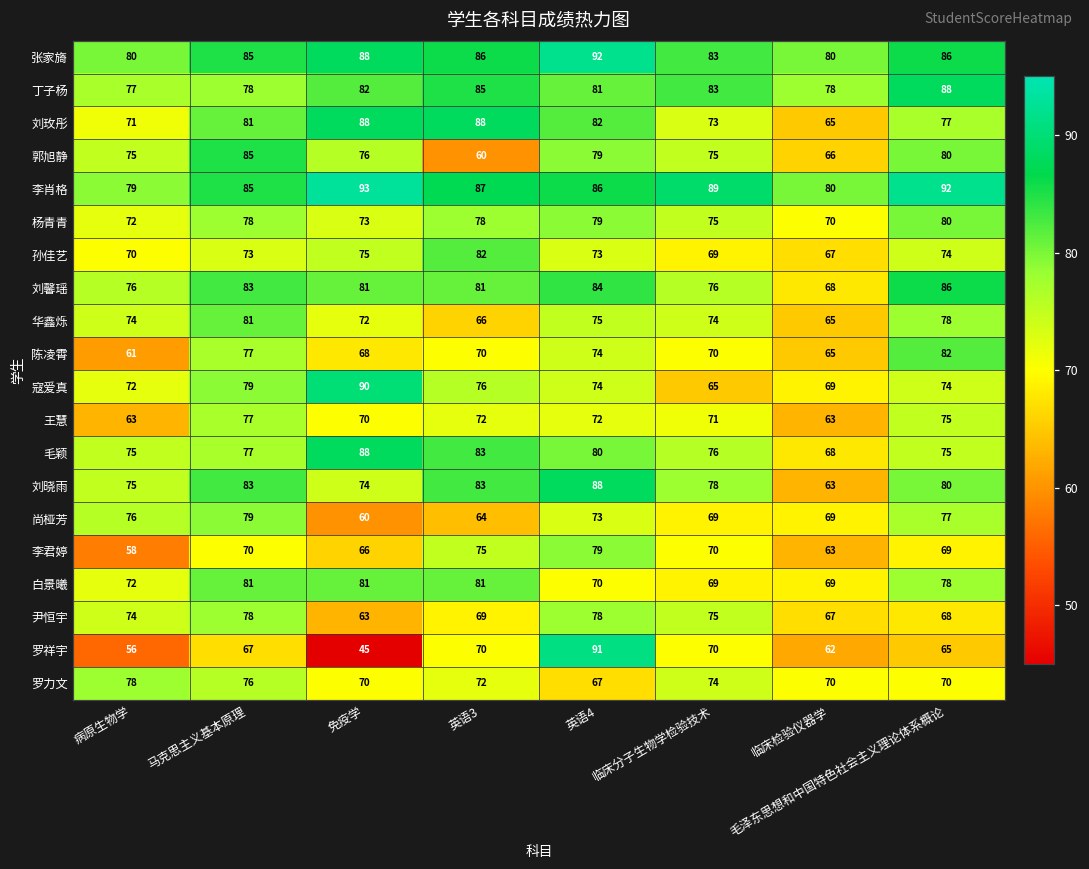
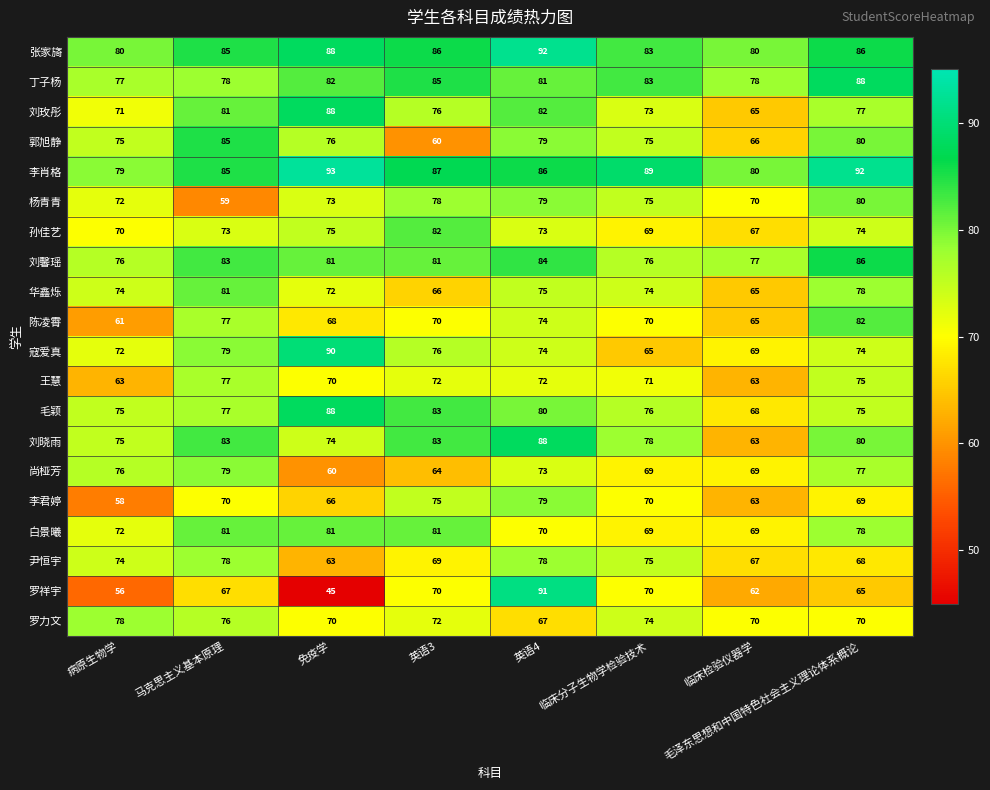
刘玫彤, 英语3: 88 -> 76
杨青青, 马克思主义基本原理: 78 -> 59
刘馨瑶, 临床检验仪器学: 68 -> 77
